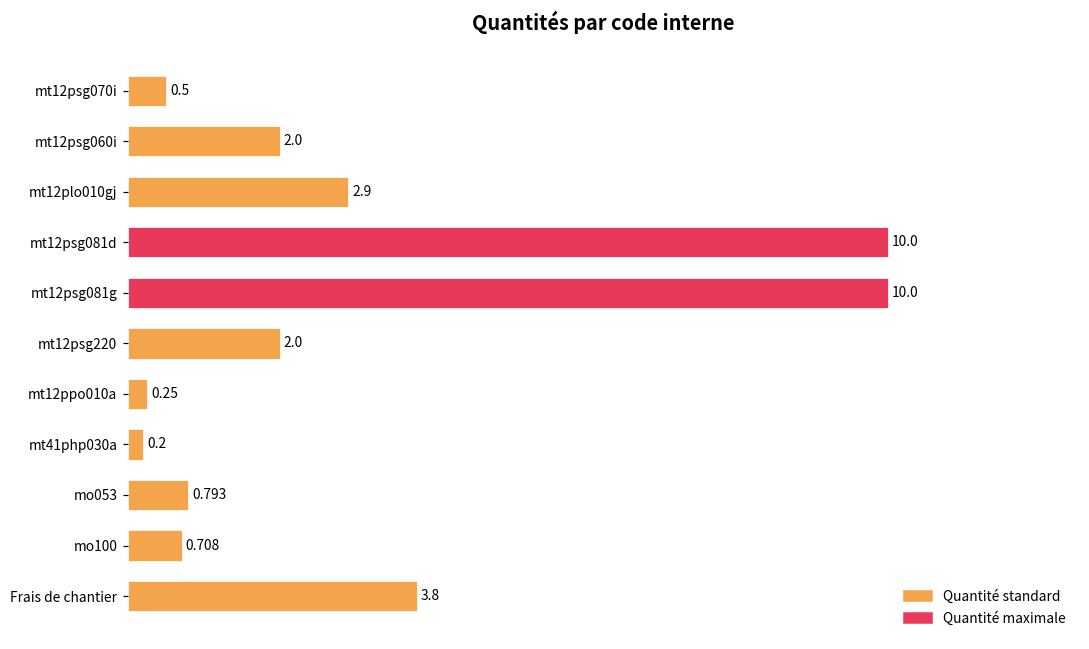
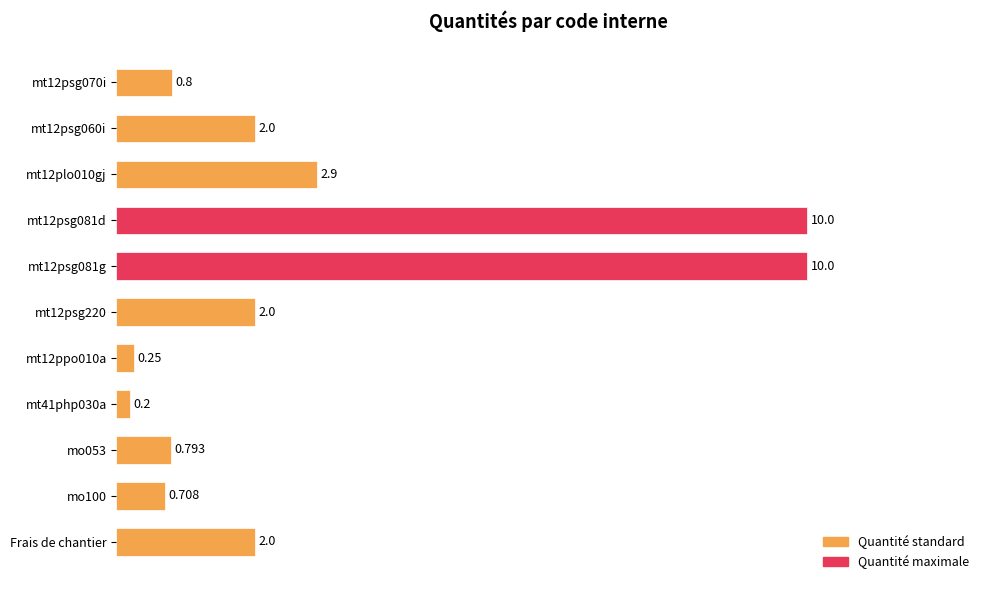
mt12psg070i: 0.5 -> 0.8
Frais de chantier: 3.8 -> 2.0
